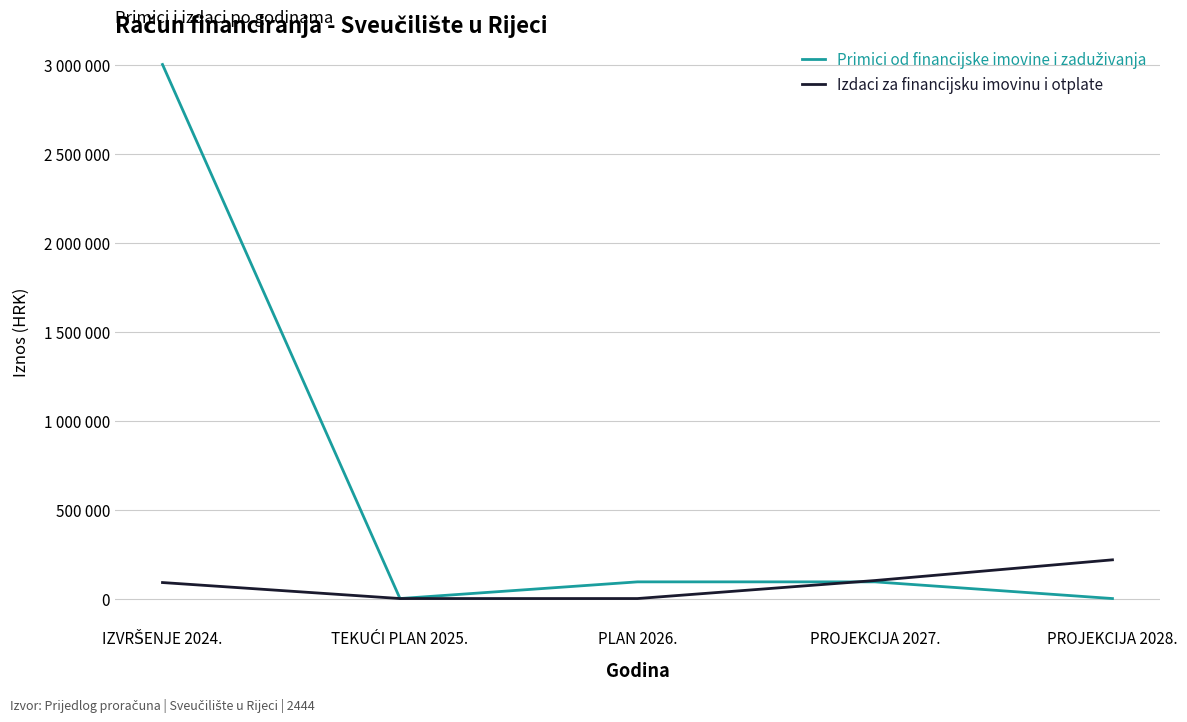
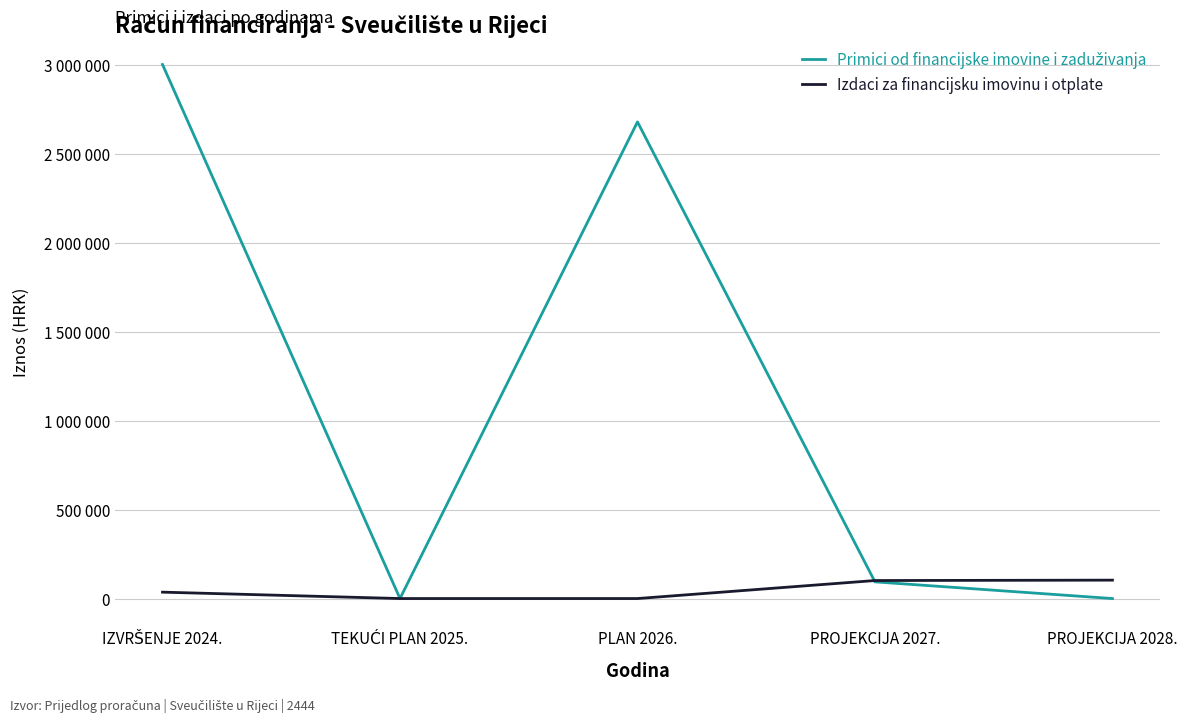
Izdaci za financijsku imovinu i otplate, IZVRŠENJE 2024.: 90000 -> 40000
Primici od financijske imovine i zaduživanja, PLAN 2026.: 90000 -> 2680000
Izdaci za financijsku imovinu i otplate, PROJEKCIJA 2028.: 220000 -> 100000
